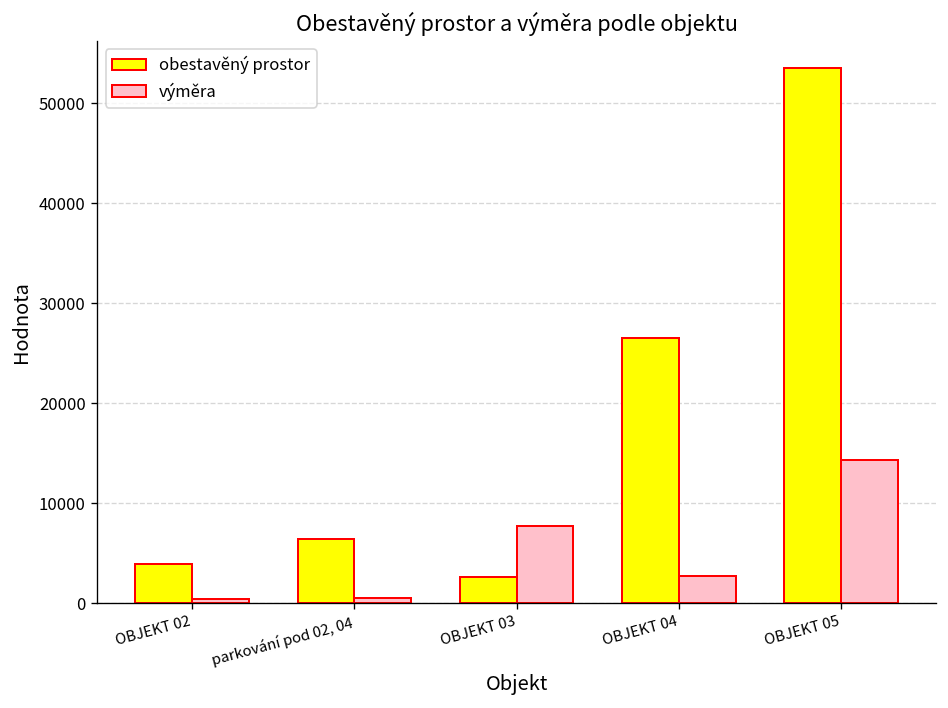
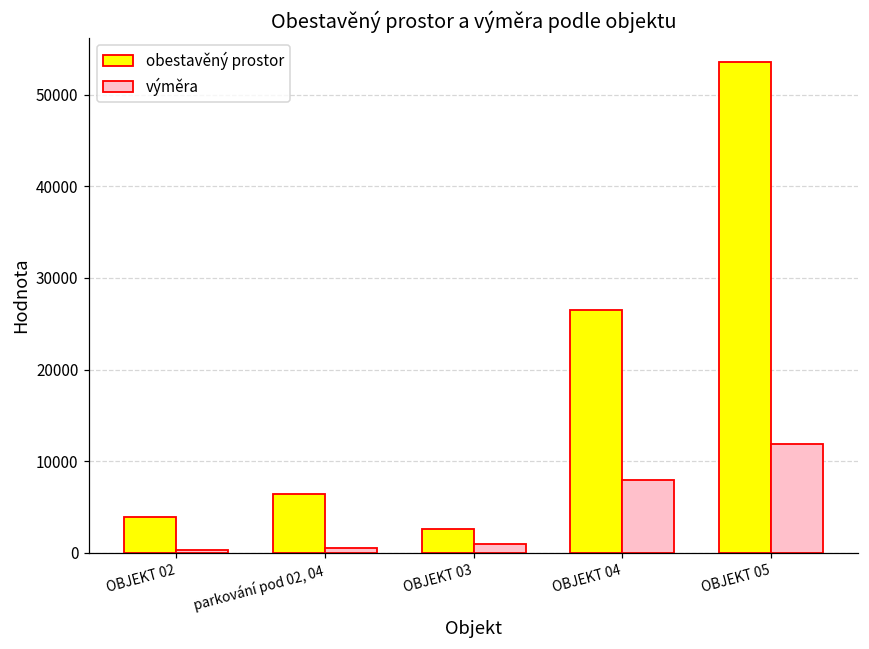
výměra, OBJEKT 03: 8000 -> 1000
výměra, OBJEKT 04: 3000 -> 8000
výměra, OBJEKT 05: 14000 -> 12000
